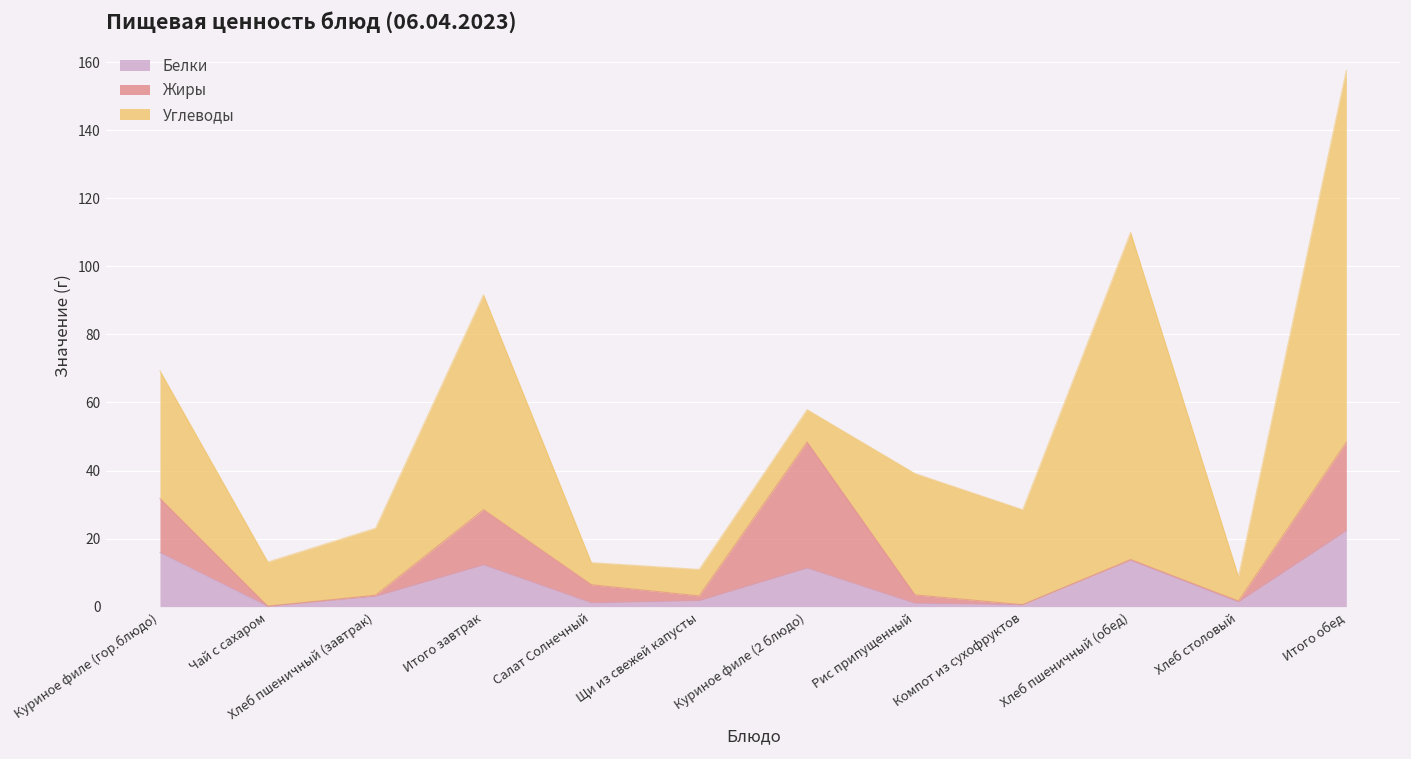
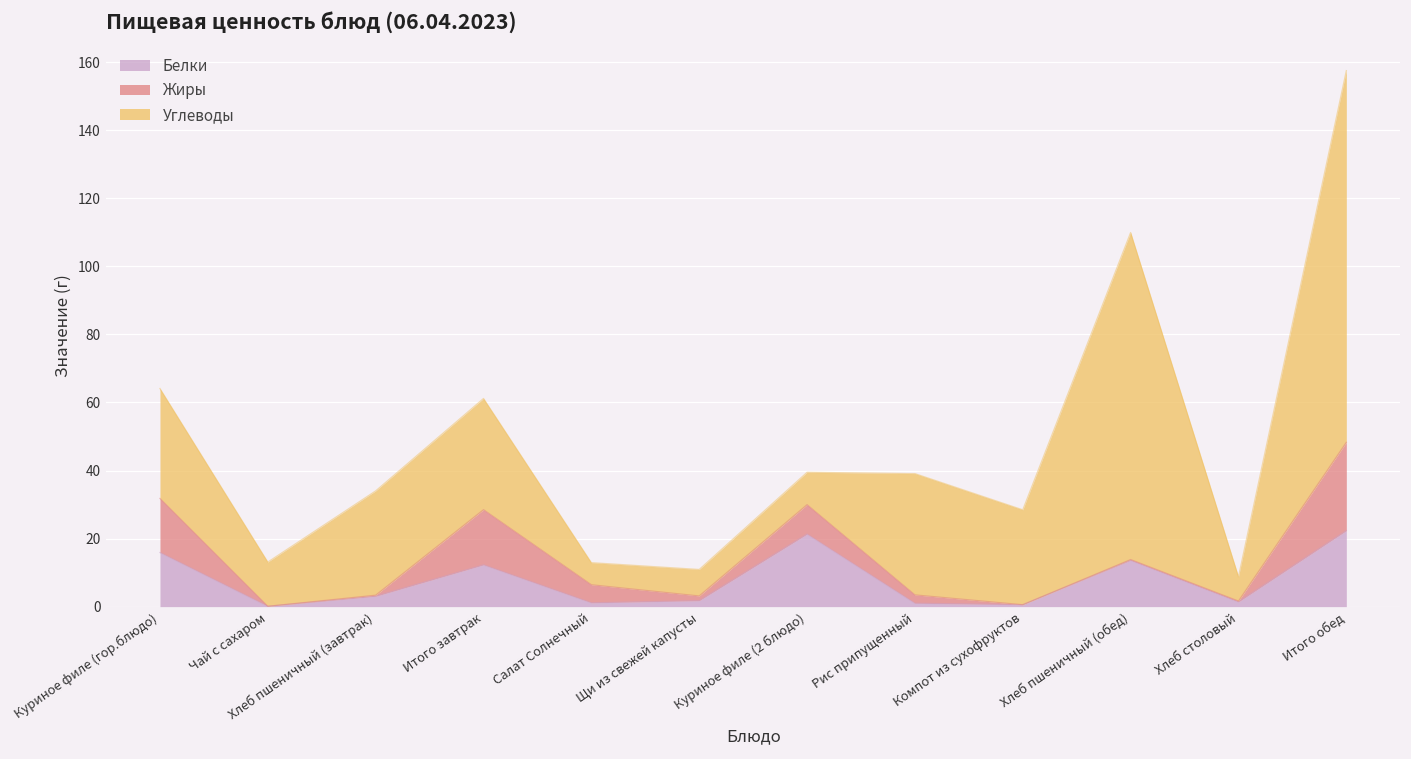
Углеводы, Куриное филе (гор.блюдо): 37 -> 32
Углеводы, Хлеб пшеничный (завтрак): 20 -> 31
Углеводы, Итого завтрак: 63 -> 33
Белки, Куриное филе (2 блюдо): 11 -> 21
Жиры, Куриное филе (2 блюдо): 37 -> 9
